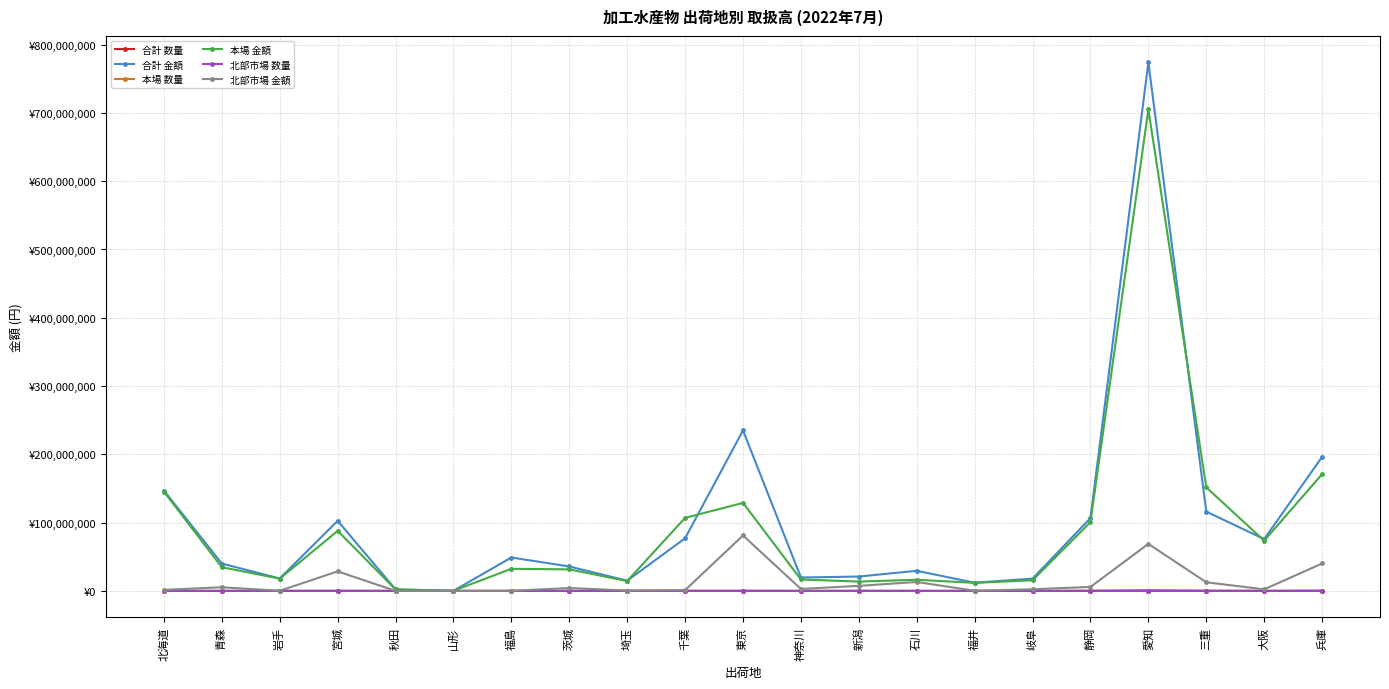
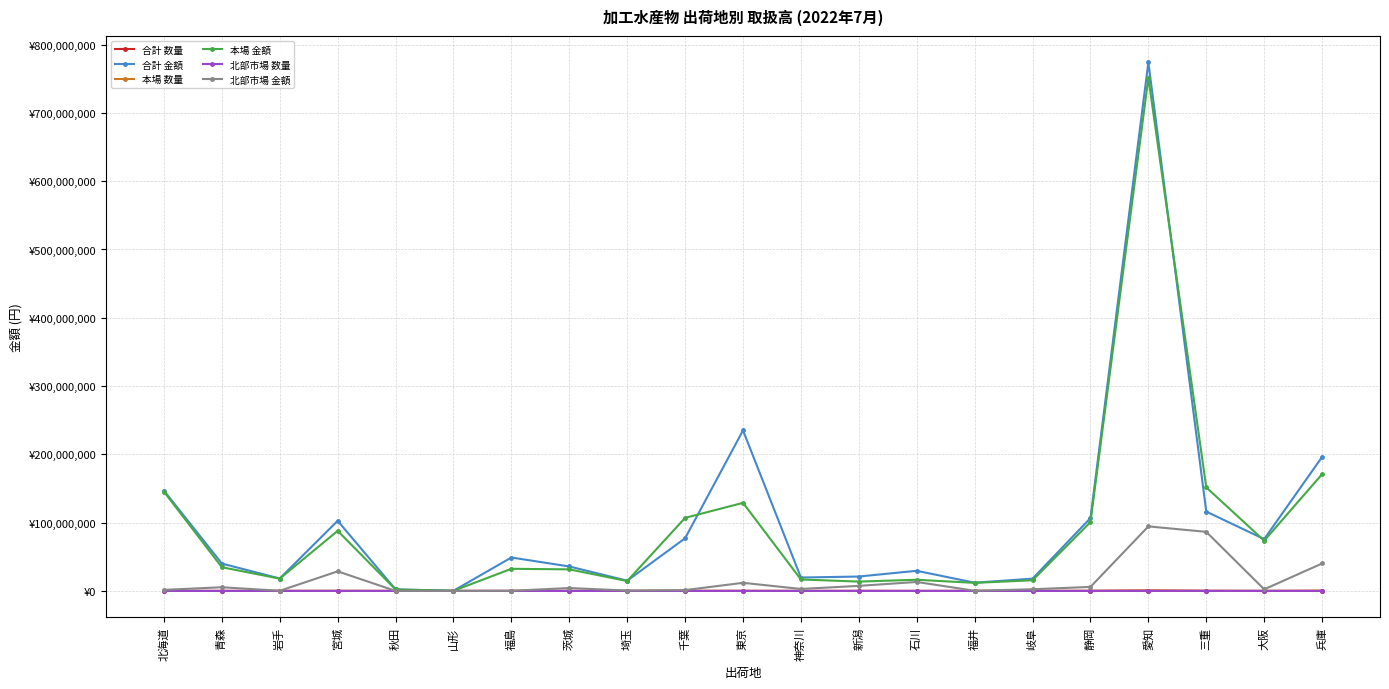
北部市場 金額, 東京: ¥80,000,000 -> ¥10,000,000
本場 金額, 愛知: ¥710,000,000 -> ¥750,000,000
北部市場 金額, 愛知: ¥70,000,000 -> ¥90,000,000
北部市場 金額, 三重: ¥10,000,000 -> ¥90,000,000
